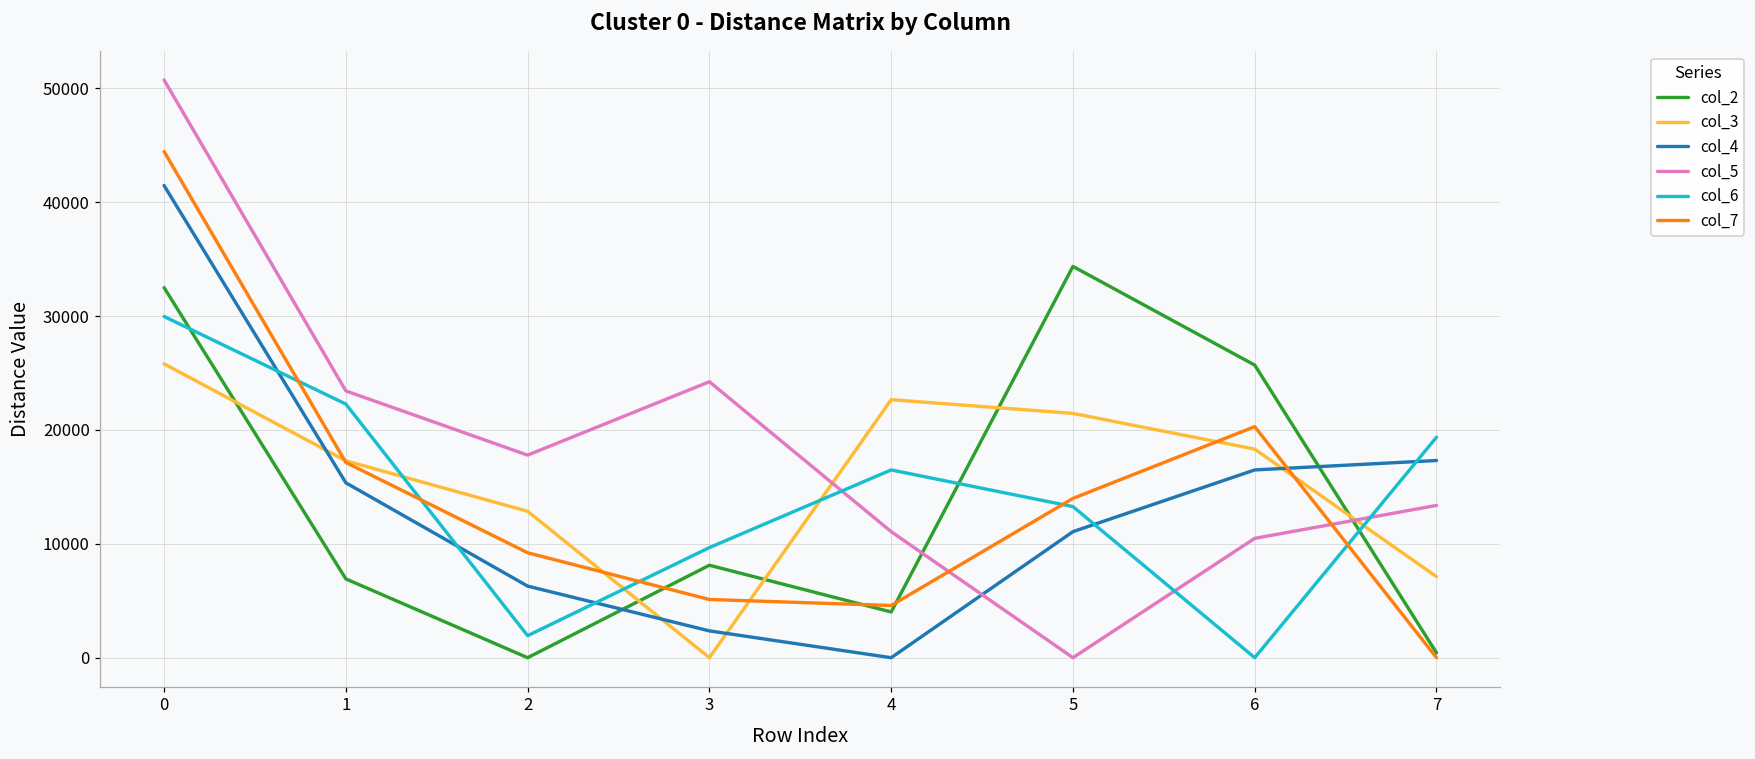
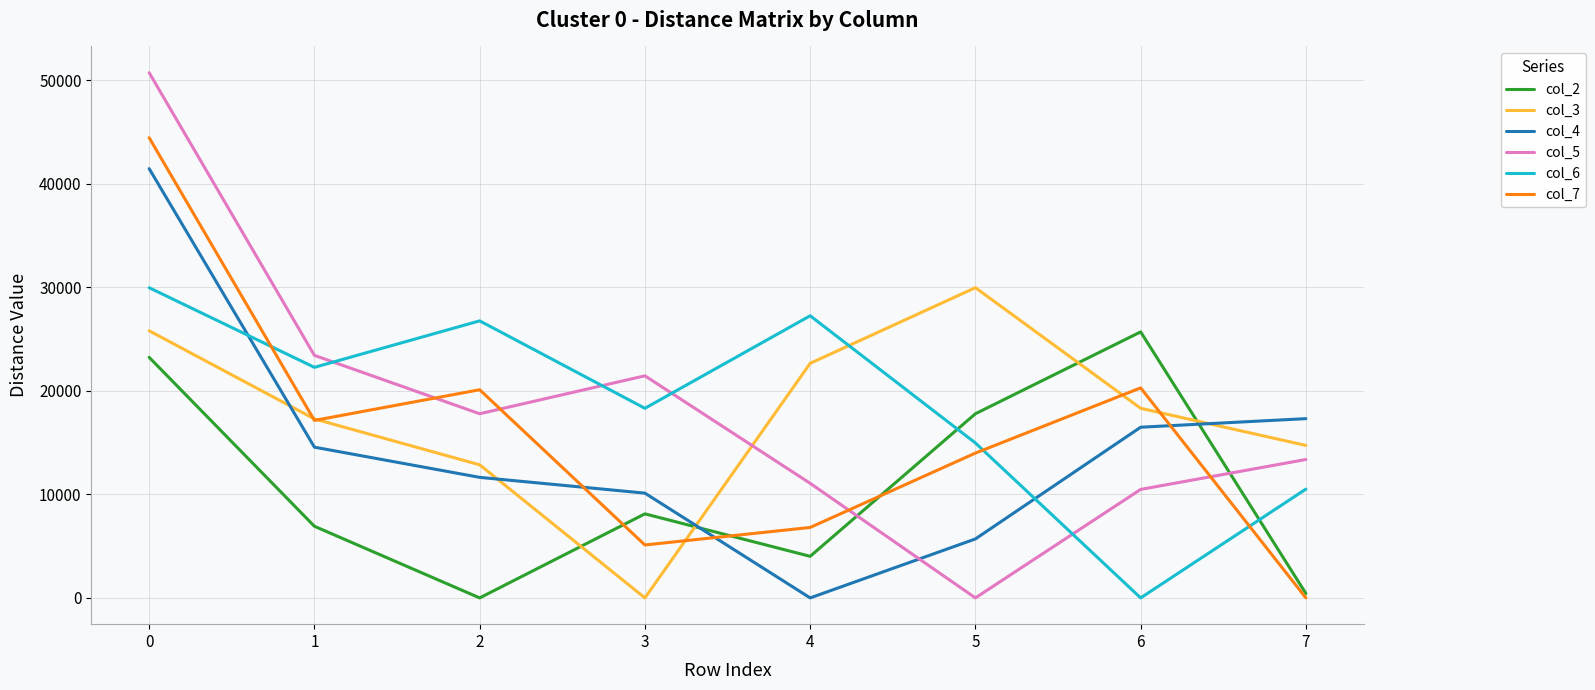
col_2, 0: 32500 -> 23200
col_4, 1: 15400 -> 14600
col_4, 2: 6300 -> 11600
col_6, 2: 1900 -> 26800
col_7, 2: 9200 -> 20100
col_4, 3: 2400 -> 10100
col_5, 3: 24200 -> 21500
col_6, 3: 9700 -> 18300
col_6, 4: 16500 -> 27300
col_7, 4: 4600 -> 6800
col_2, 5: 34400 -> 17800
col_3, 5: 21500 -> 30000
col_4, 5: 11100 -> 5700
col_6, 5: 13300 -> 15000
col_3, 7: 7100 -> 14700
col_6, 7: 19400 -> 10500
